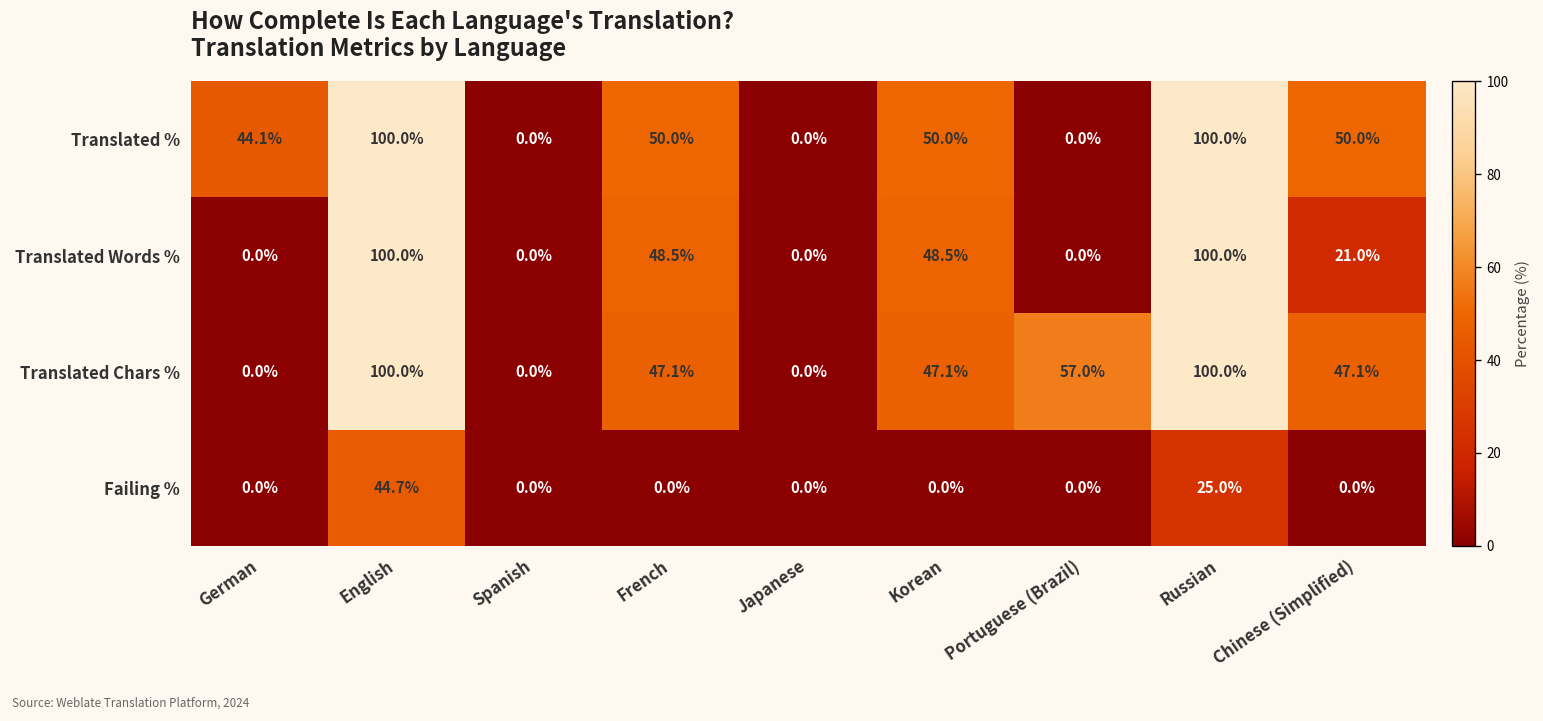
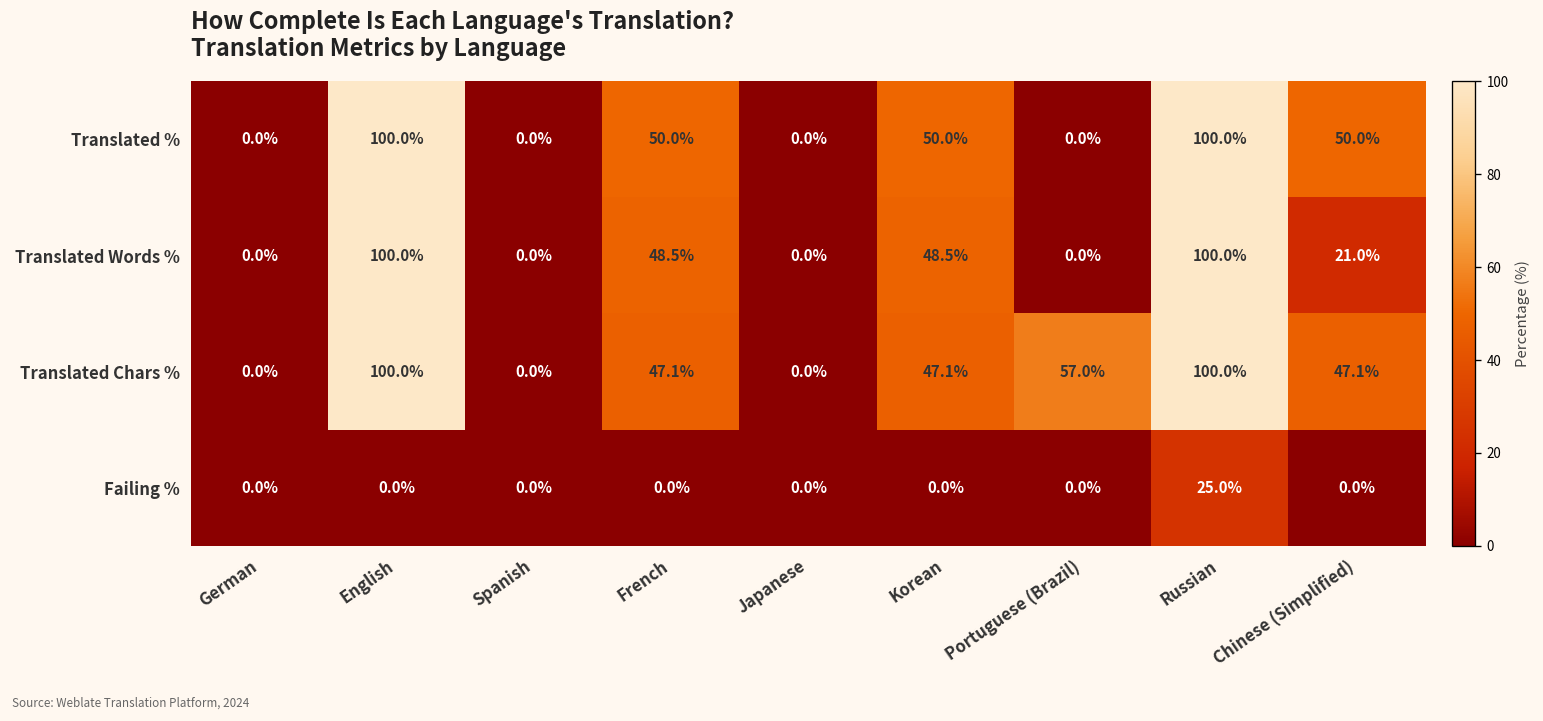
Translated %, German: 44.1% -> 0.0%
Failing %, English: 44.7% -> 0.0%
